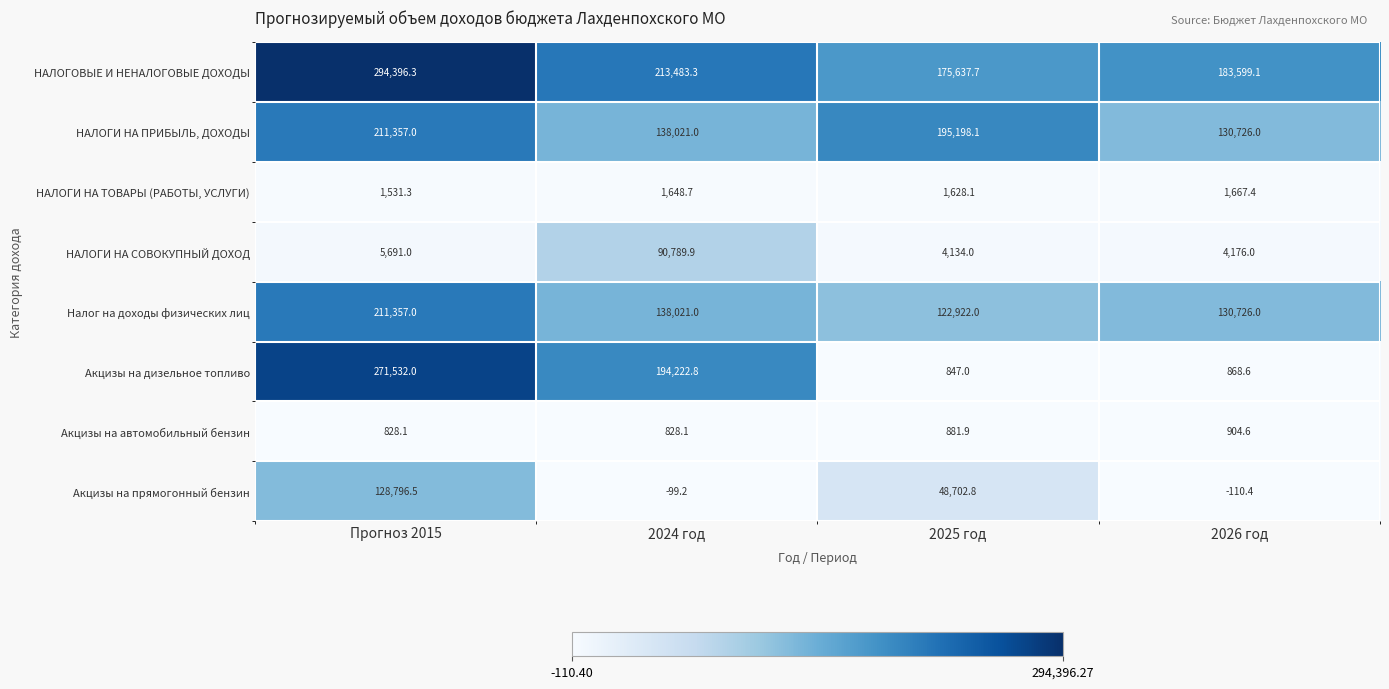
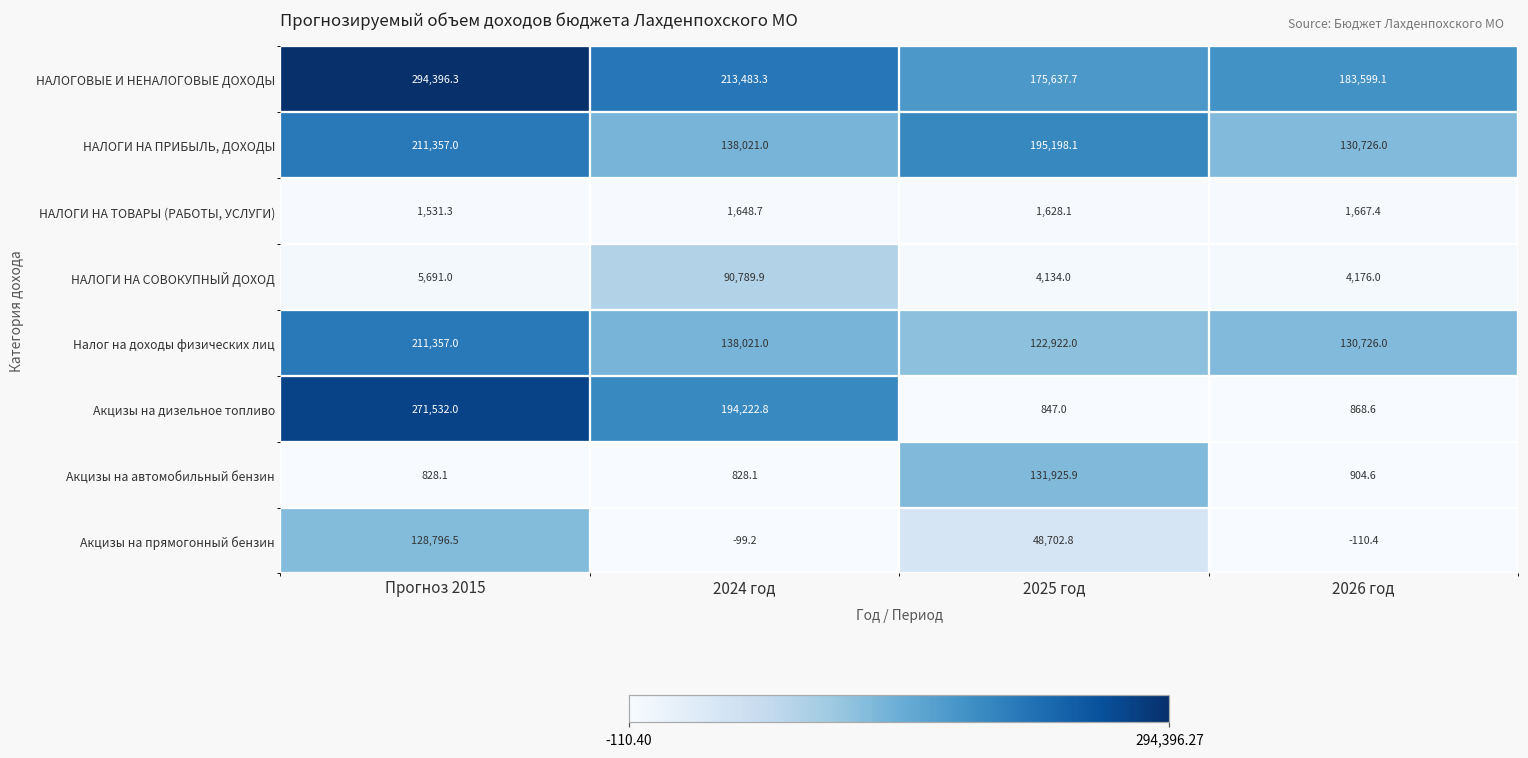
Акцизы на автомобильный бензин, 2025 год: 881.9 -> 131,925.9
